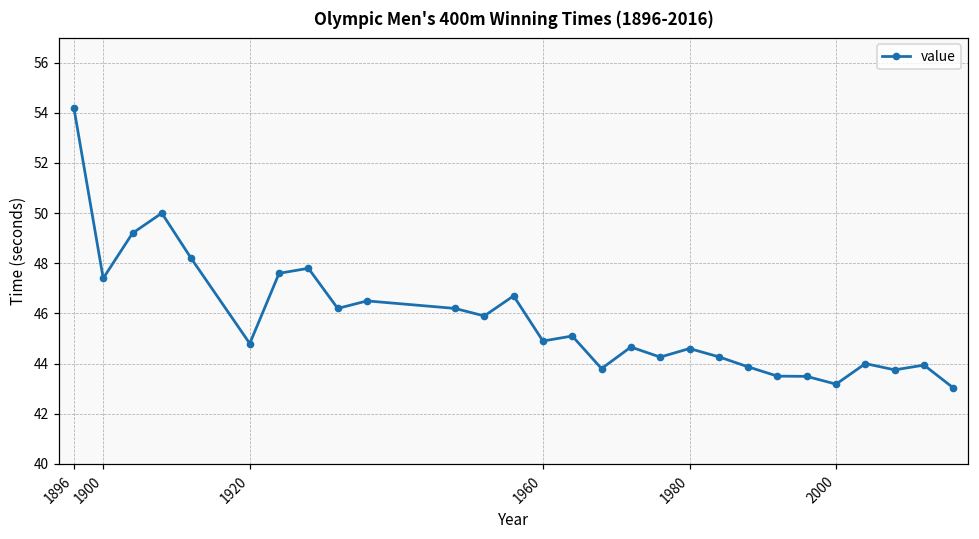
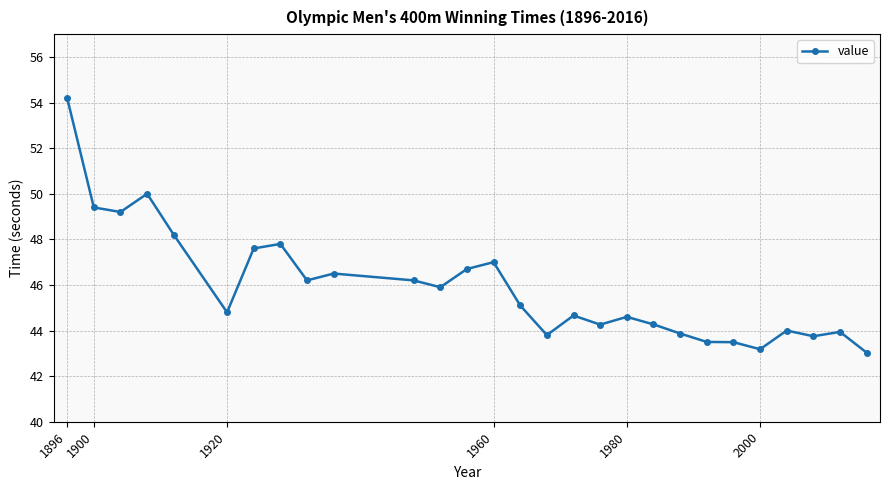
1900: 47.4 -> 49.4
1960: 44.9 -> 47.0
